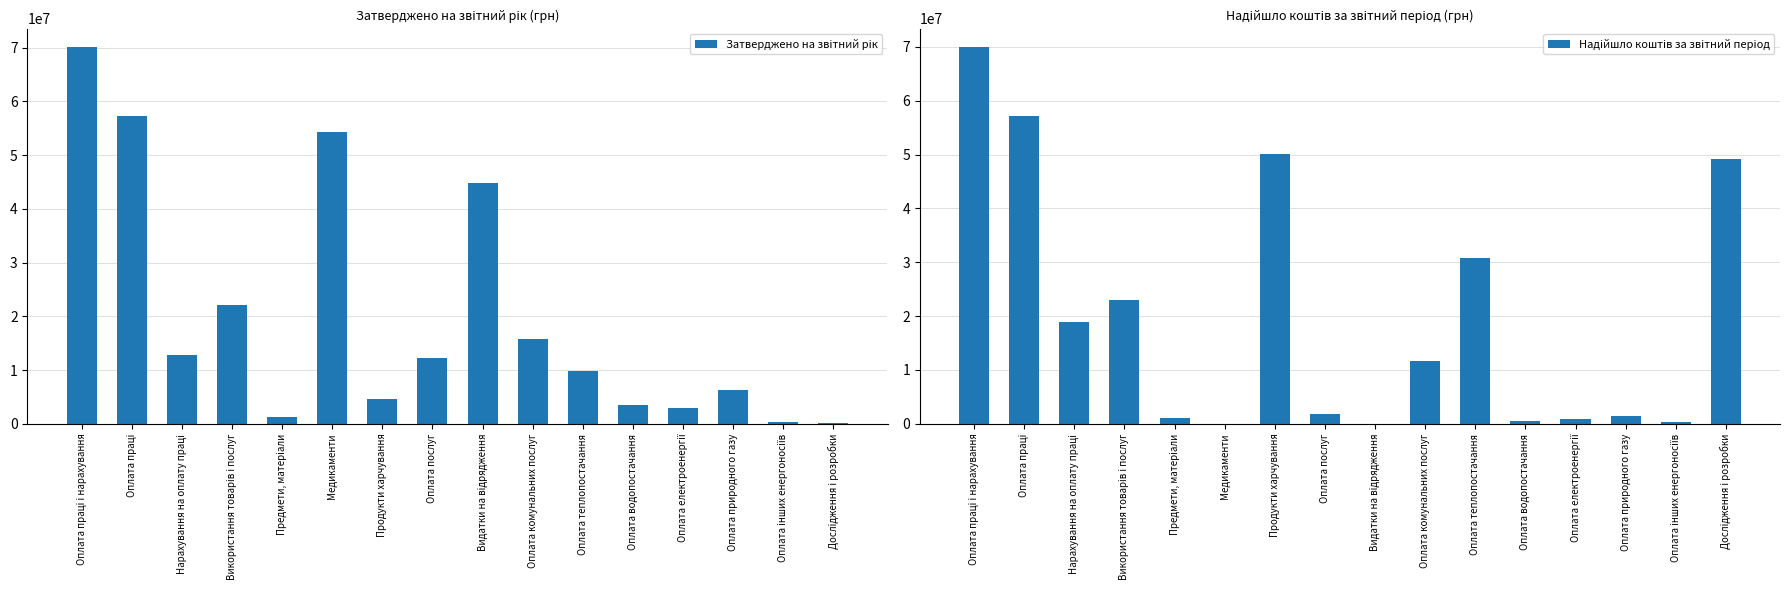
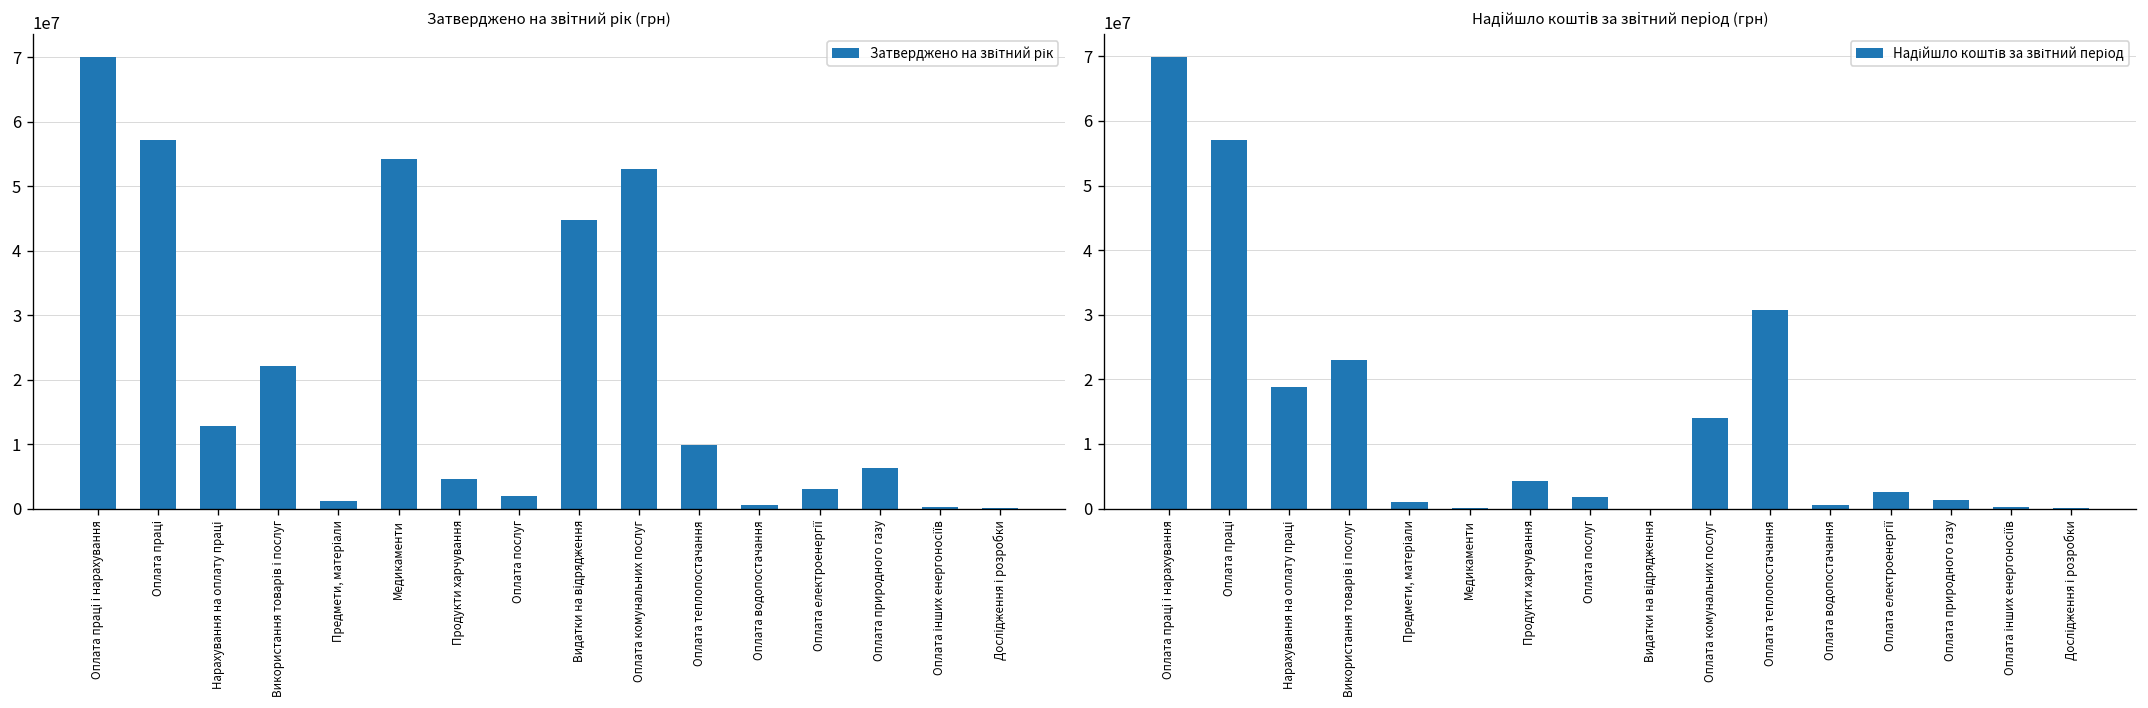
Затверджено на звітний рік (грн), Оплата послуг: 12000000 -> 2000000
Затверджено на звітний рік (грн), Оплата комунальних послуг: 16000000 -> 53000000
Затверджено на звітний рік (грн), Оплата водопостачання: 4000000 -> 1000000
Надійшло коштів за звітний період (грн), Продукти харчування: 50000000 -> 4000000
Надійшло коштів за звітний період (грн), Оплата комунальних послуг: 12000000 -> 14000000
Надійшло коштів за звітний період (грн), Оплата електроенергії: 1000000 -> 3000000
Надійшло коштів за звітний період (грн), Дослідження і розробки: 49000000 -> 0
